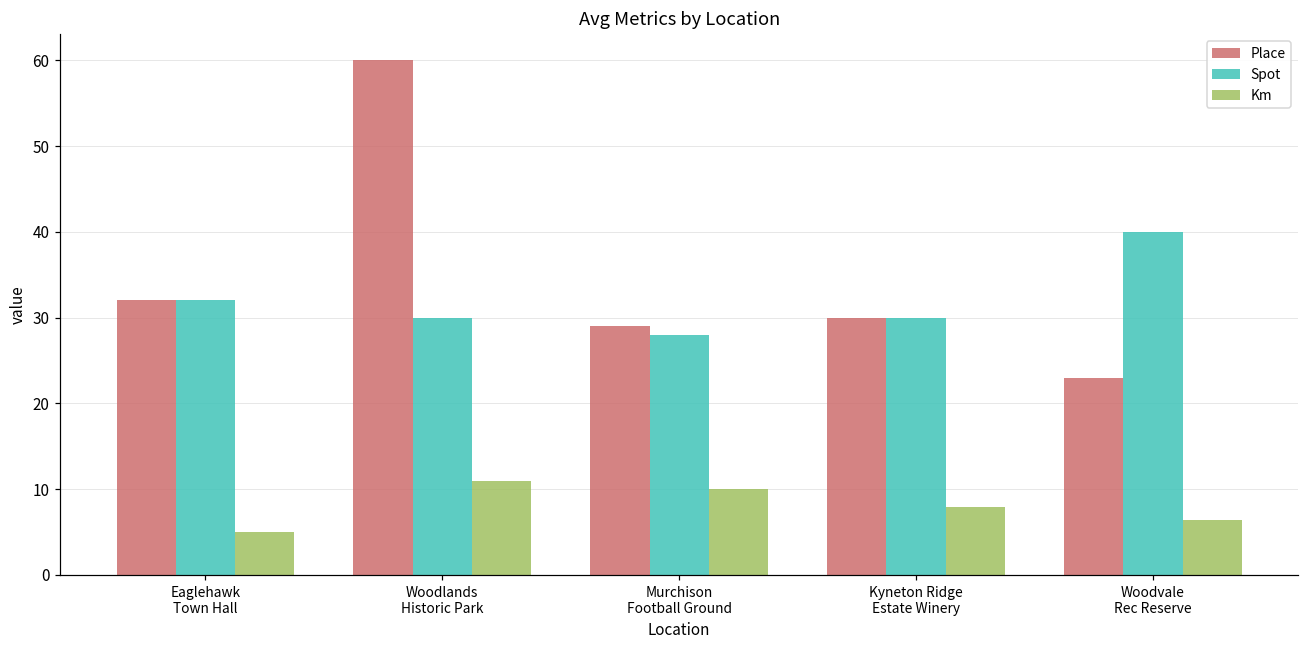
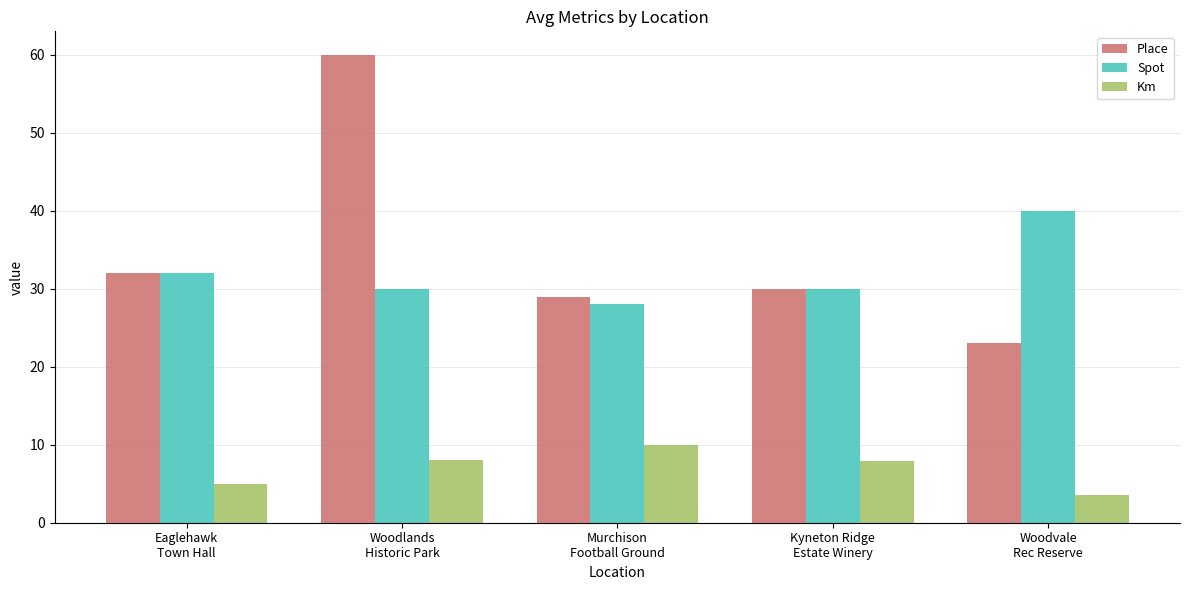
Km, Woodlands Historic Park: 11 -> 8
Km, Woodvale Rec Reserve: 6 -> 4
